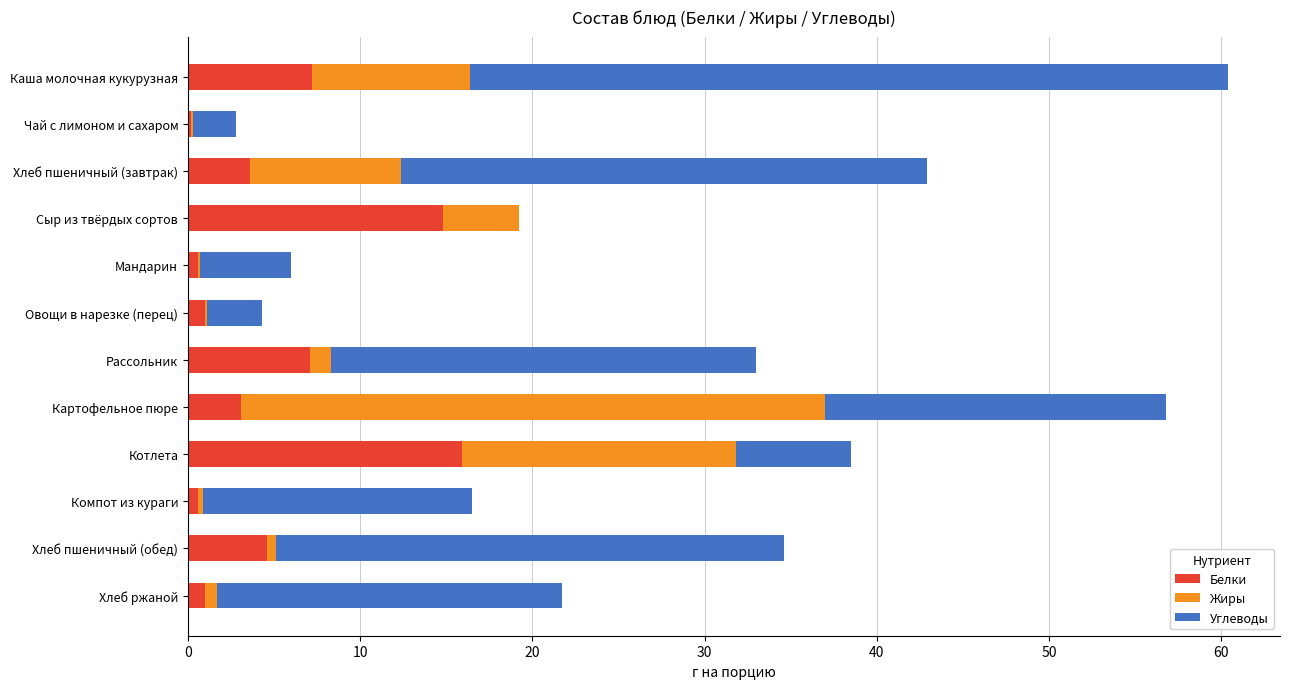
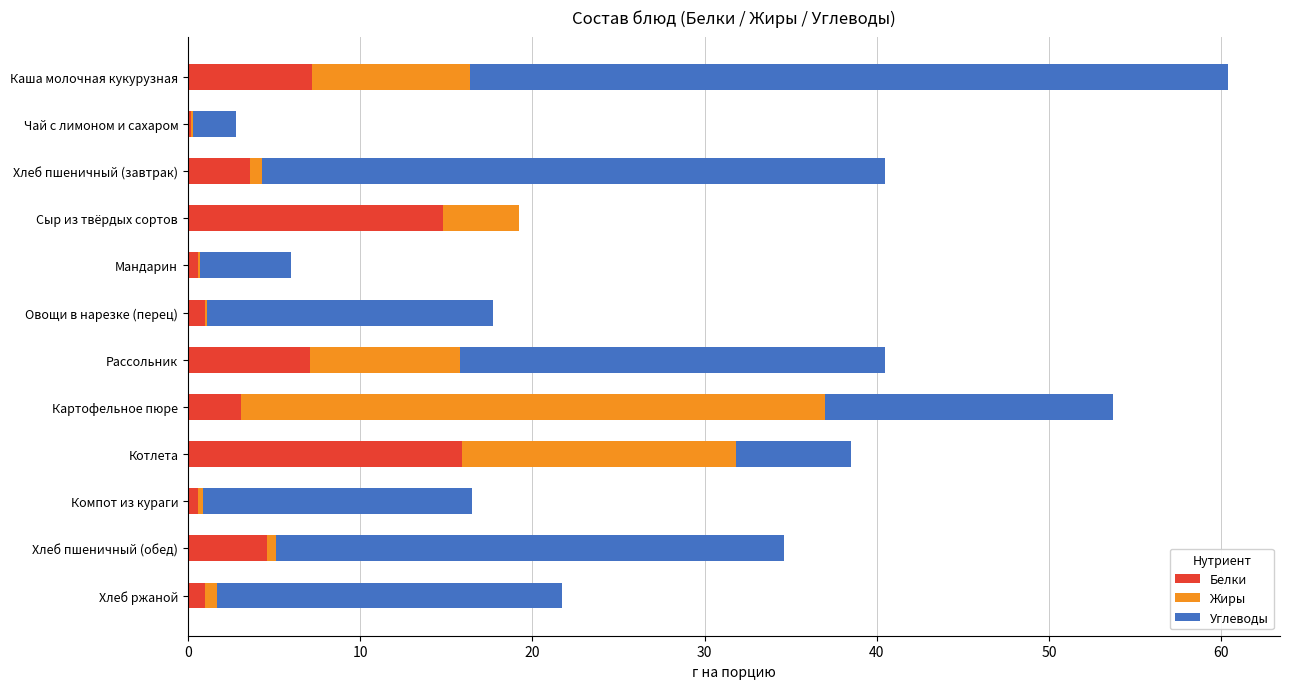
Жиры, Хлеб пшеничный (завтрак): 8.8 -> 0.7
Углеводы, Хлеб пшеничный (завтрак): 30.5 -> 36.2
Углеводы, Овощи в нарезке (перец): 3.2 -> 16.6
Жиры, Рассольник: 1.2 -> 8.7
Углеводы, Картофельное пюре: 19.8 -> 16.7
